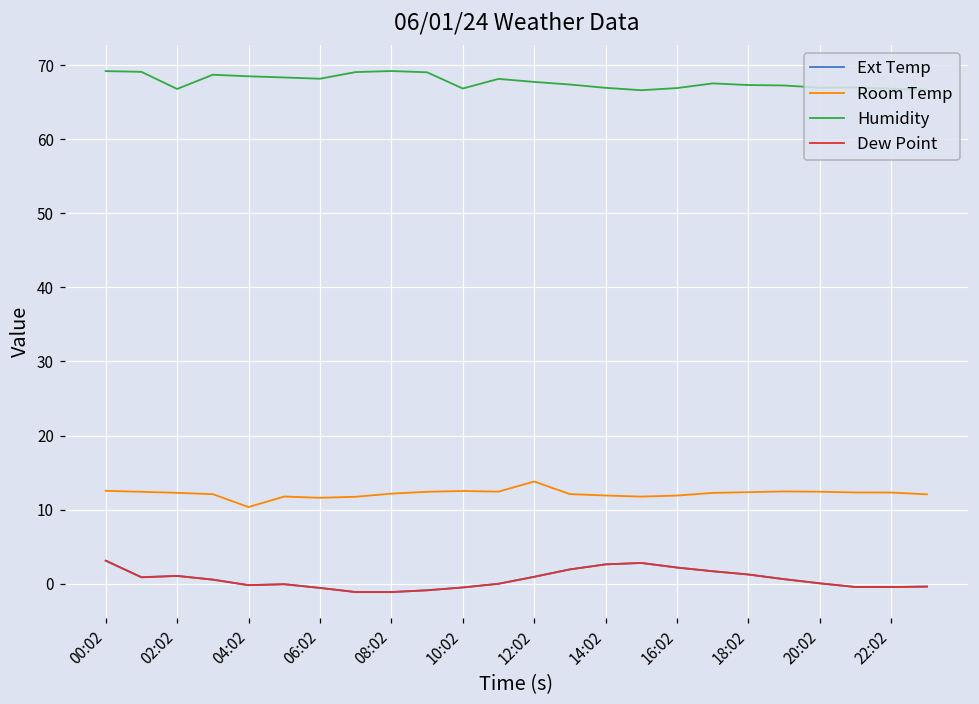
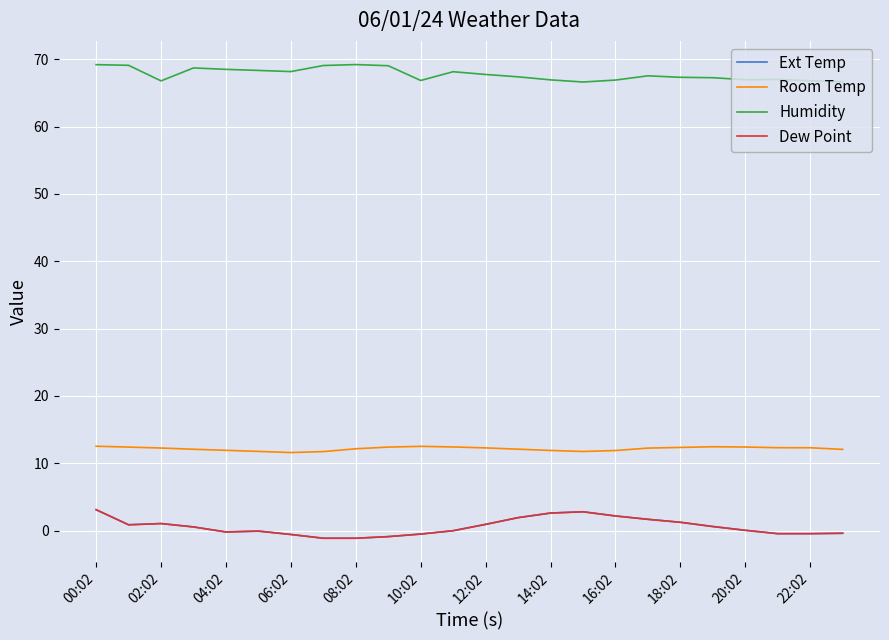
Room Temp, 04:02: 10 -> 12
Room Temp, 12:02: 14 -> 12
